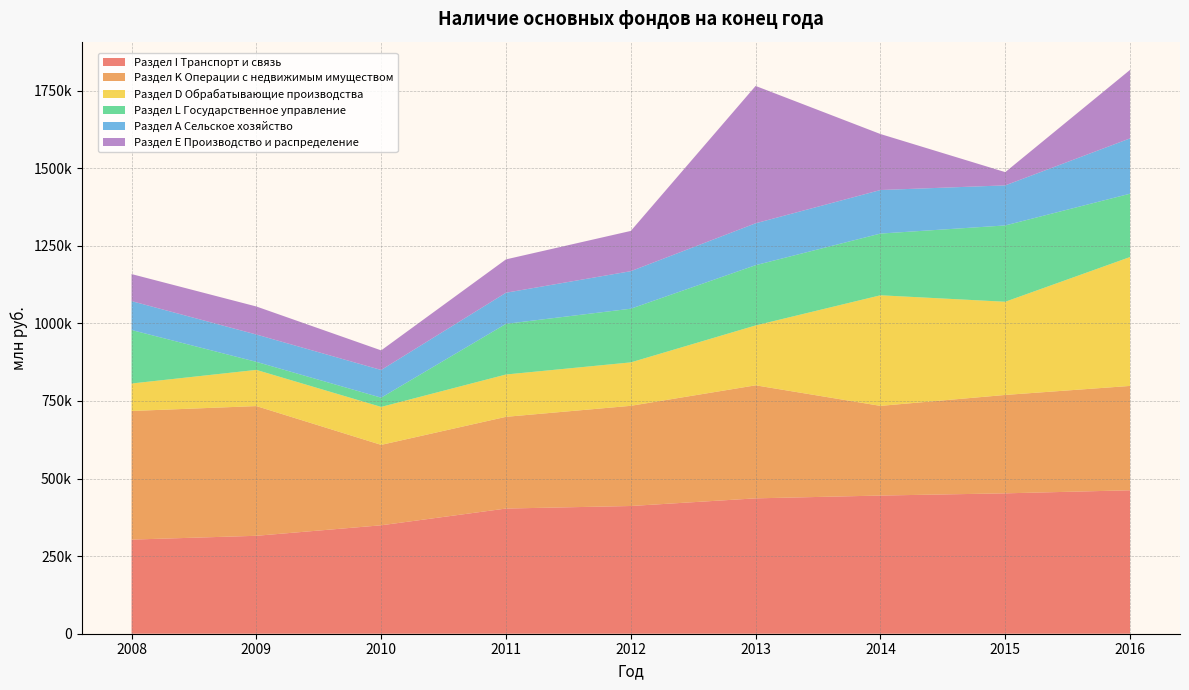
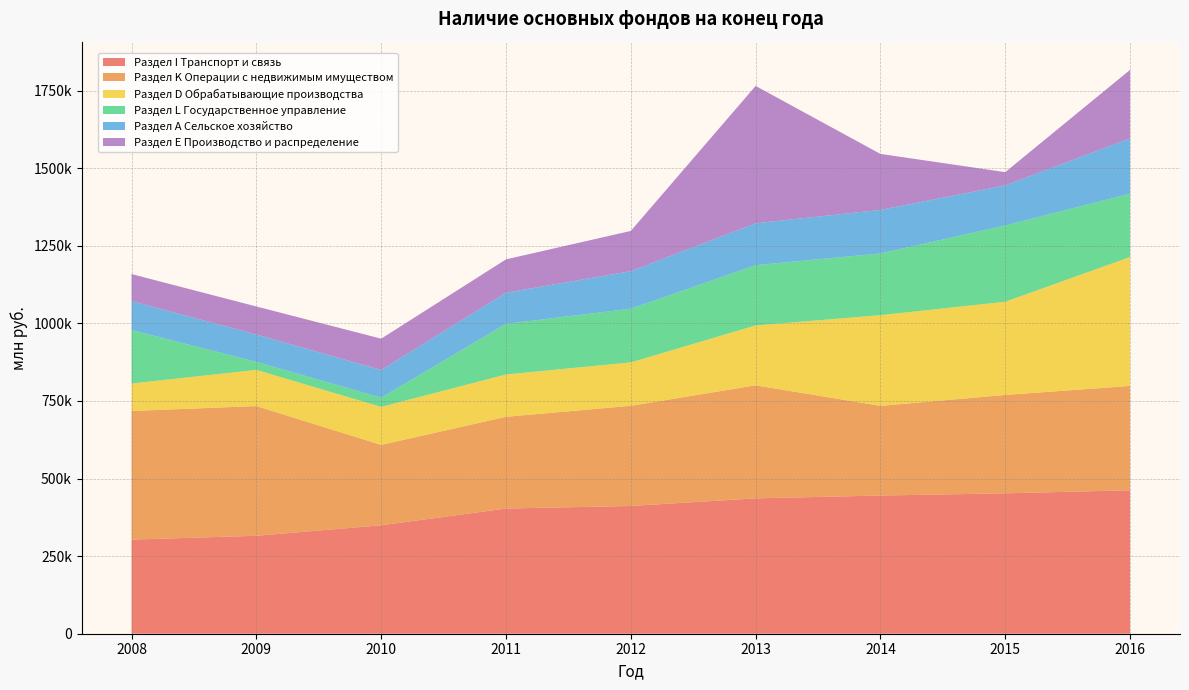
Раздел Е Производство и распределение, 2010: 60000 -> 100000
Раздел D Обрабатывающие производства, 2014: 360000 -> 290000
